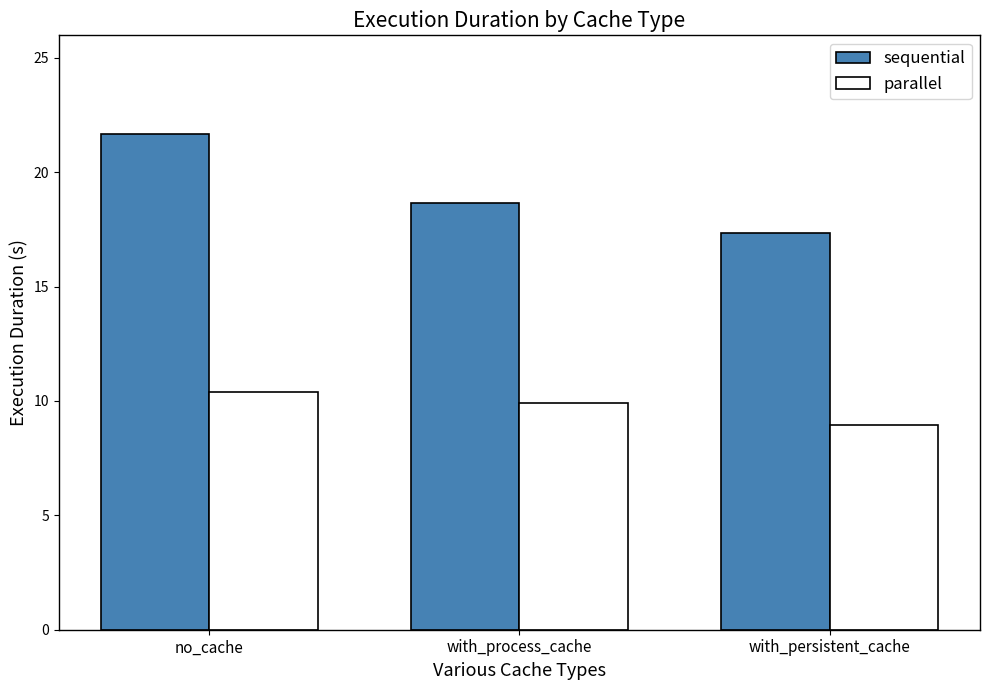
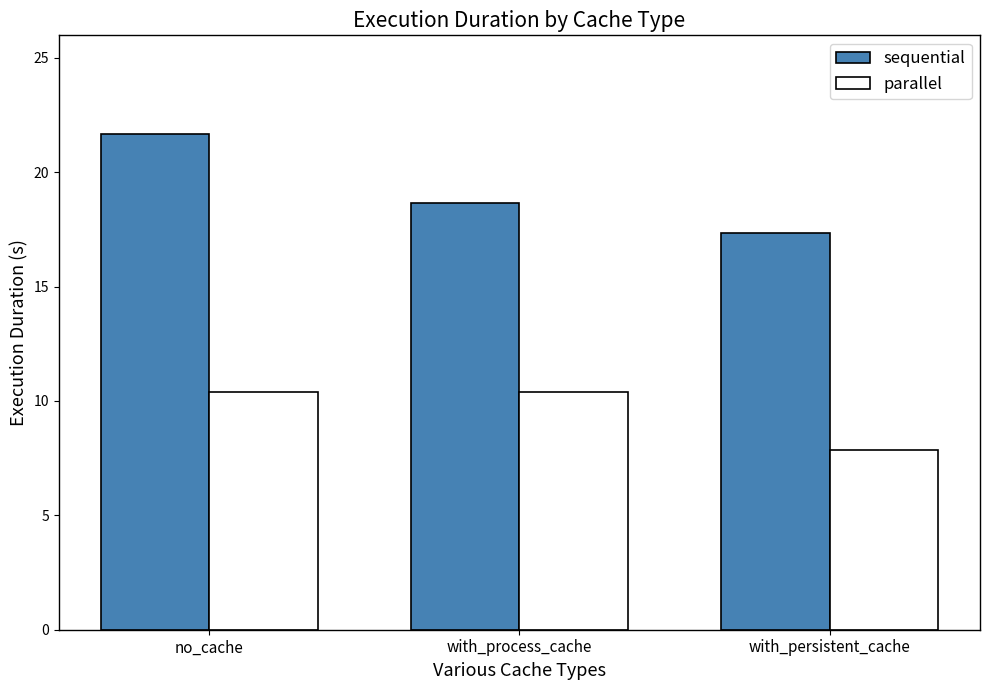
parallel, with_process_cache: 9.9 -> 10.4
parallel, with_persistent_cache: 8.9 -> 7.9
